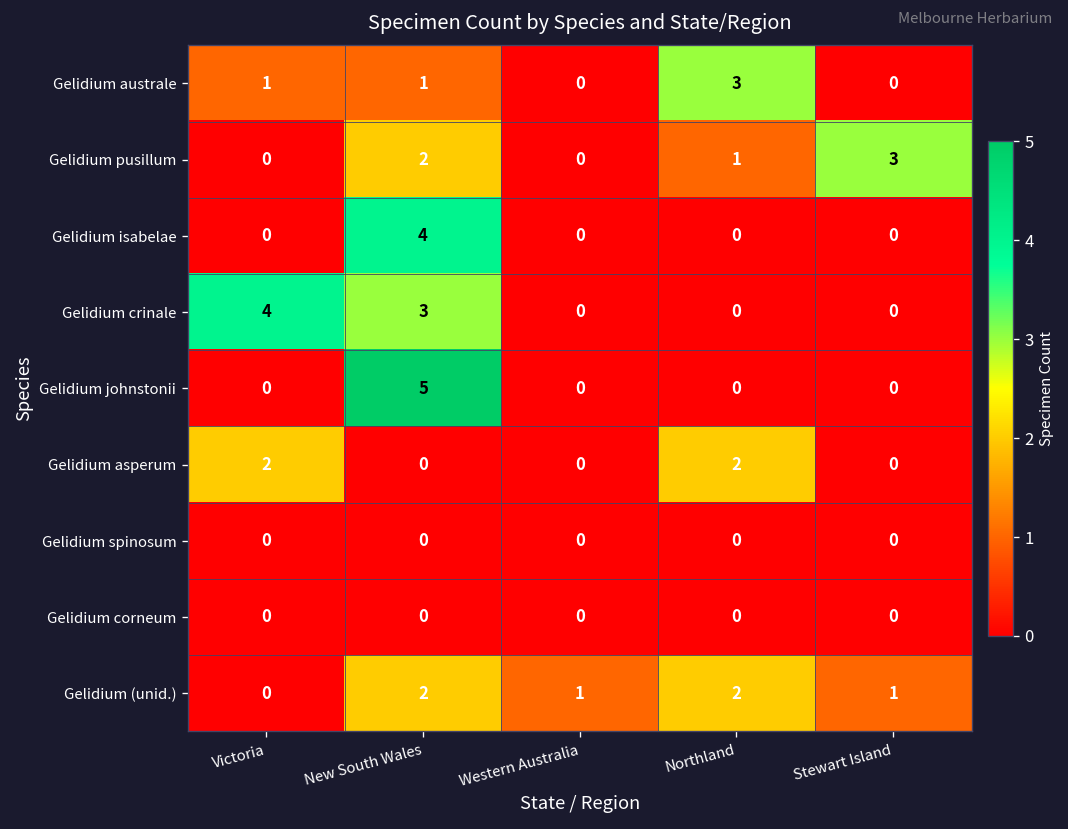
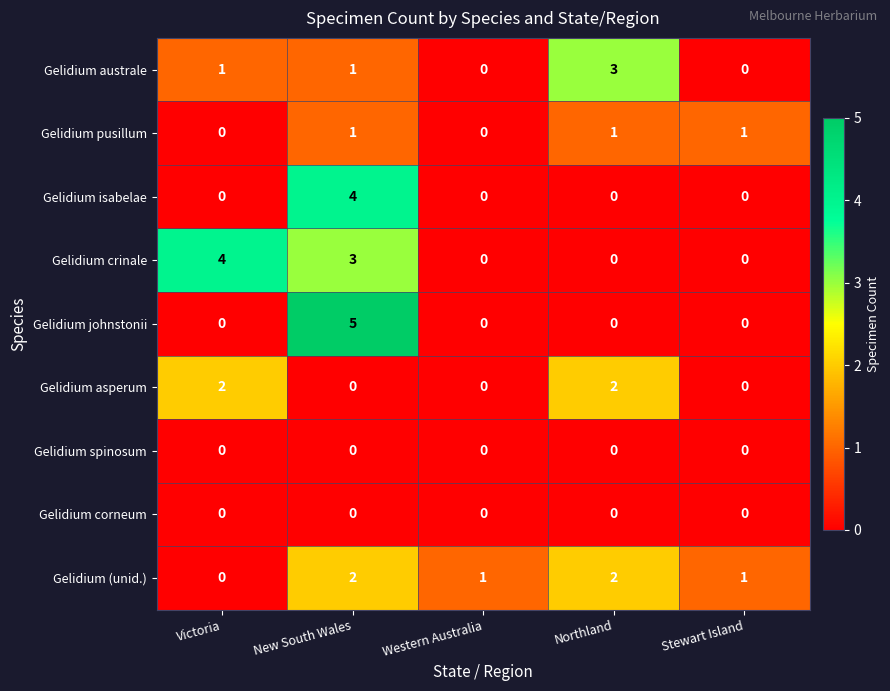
Gelidium pusillum, New South Wales: 2 -> 1
Gelidium pusillum, Stewart Island: 3 -> 1
